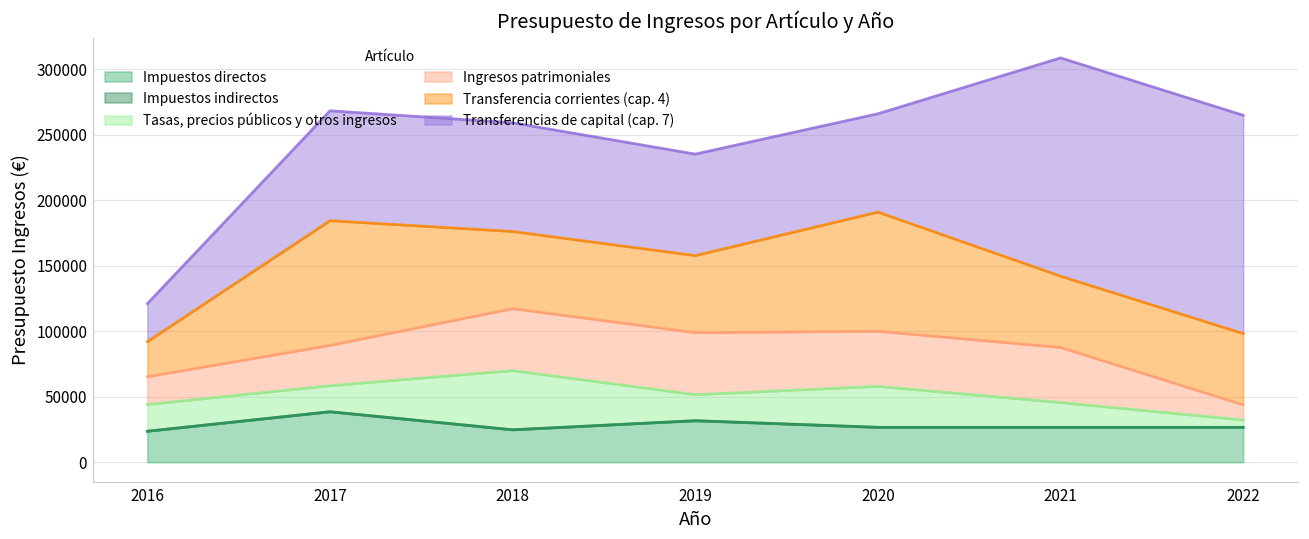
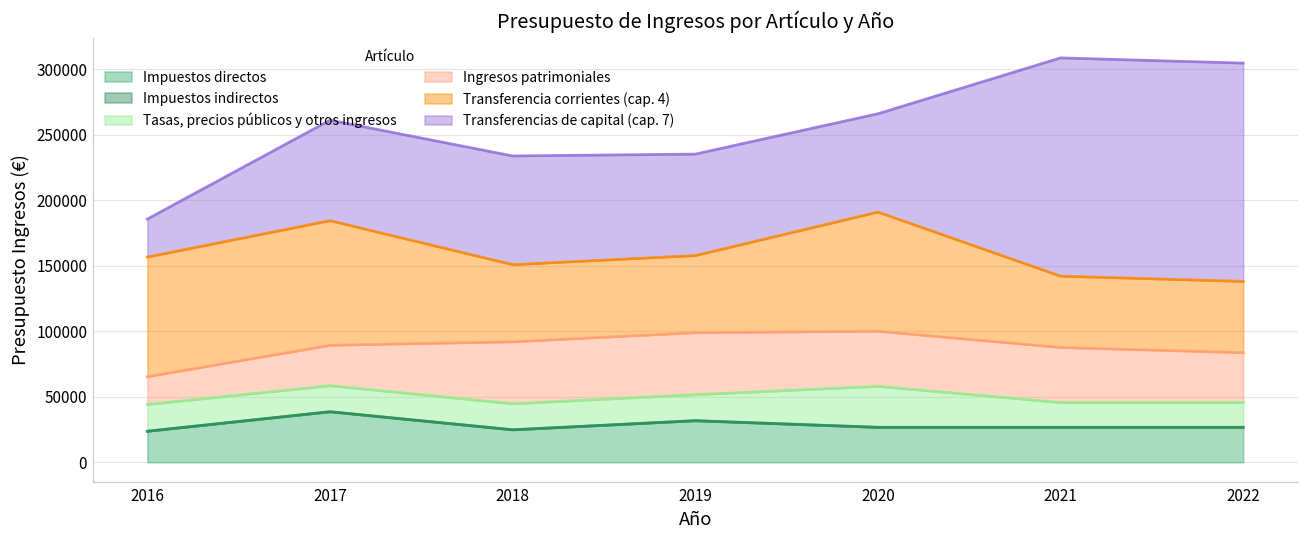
Transferencia corrientes (cap. 4), 2016: 27000 -> 91000
Transferencias de capital (cap. 7), 2017: 84000 -> 77000
Tasas, precios públicos y otros ingresos, 2018: 45000 -> 20000
Tasas, precios públicos y otros ingresos, 2022: 6000 -> 19000
Ingresos patrimoniales, 2022: 12000 -> 38000
